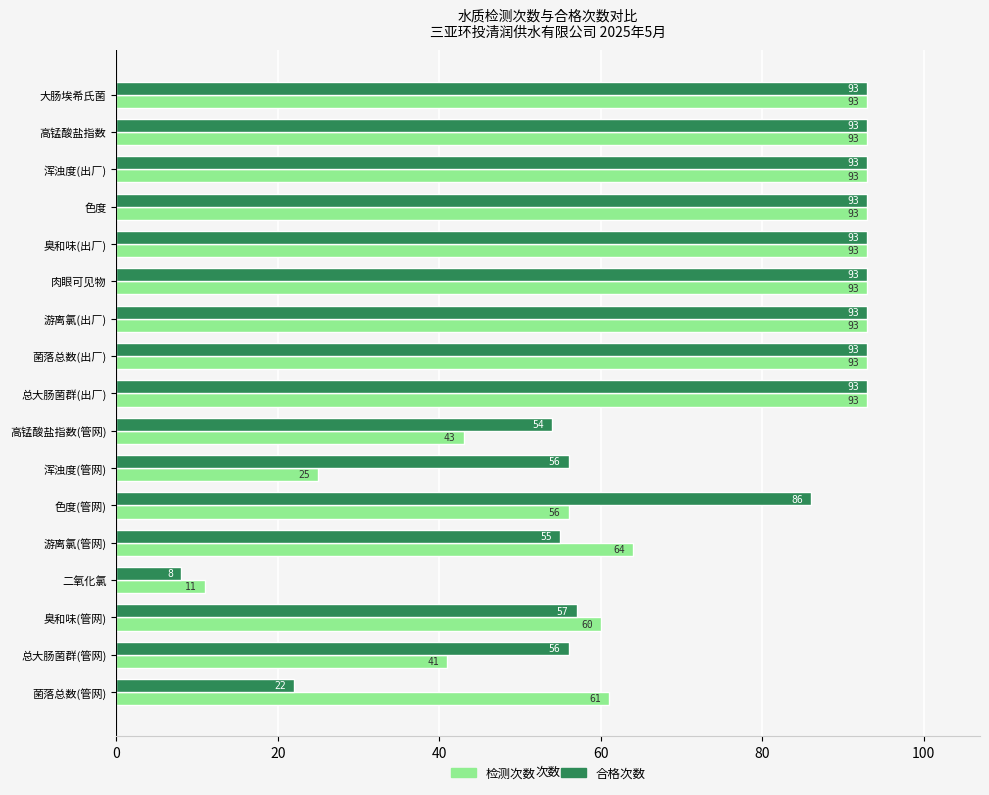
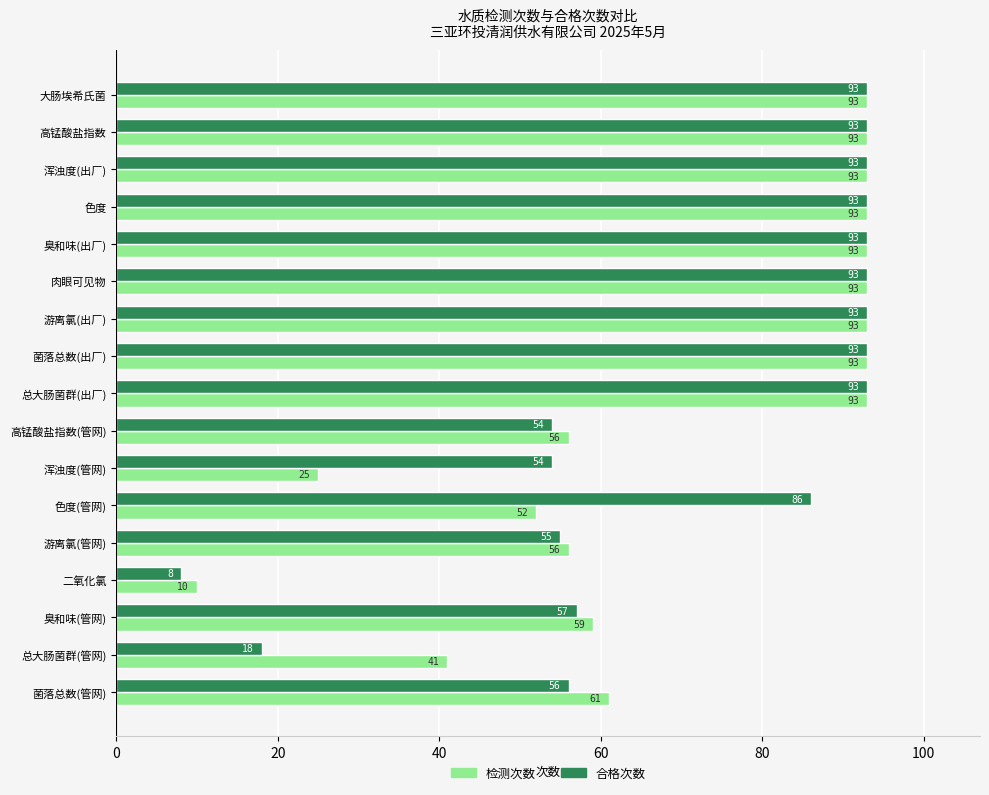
检测次数, 高锰酸盐指数(管网): 43 -> 56
合格次数, 浑浊度(管网): 56 -> 54
检测次数, 色度(管网): 56 -> 52
检测次数, 游离氯(管网): 64 -> 56
检测次数, 二氧化氯: 11 -> 10
检测次数, 臭和味(管网): 60 -> 59
合格次数, 总大肠菌群(管网): 56 -> 18
合格次数, 菌落总数(管网): 22 -> 56
